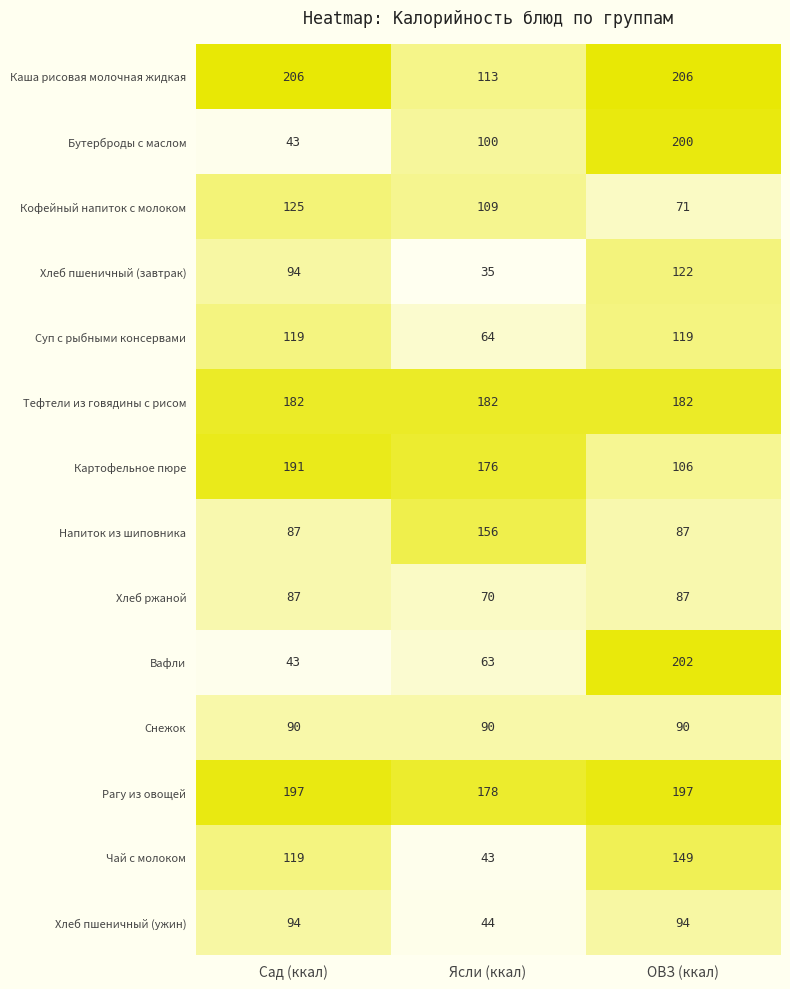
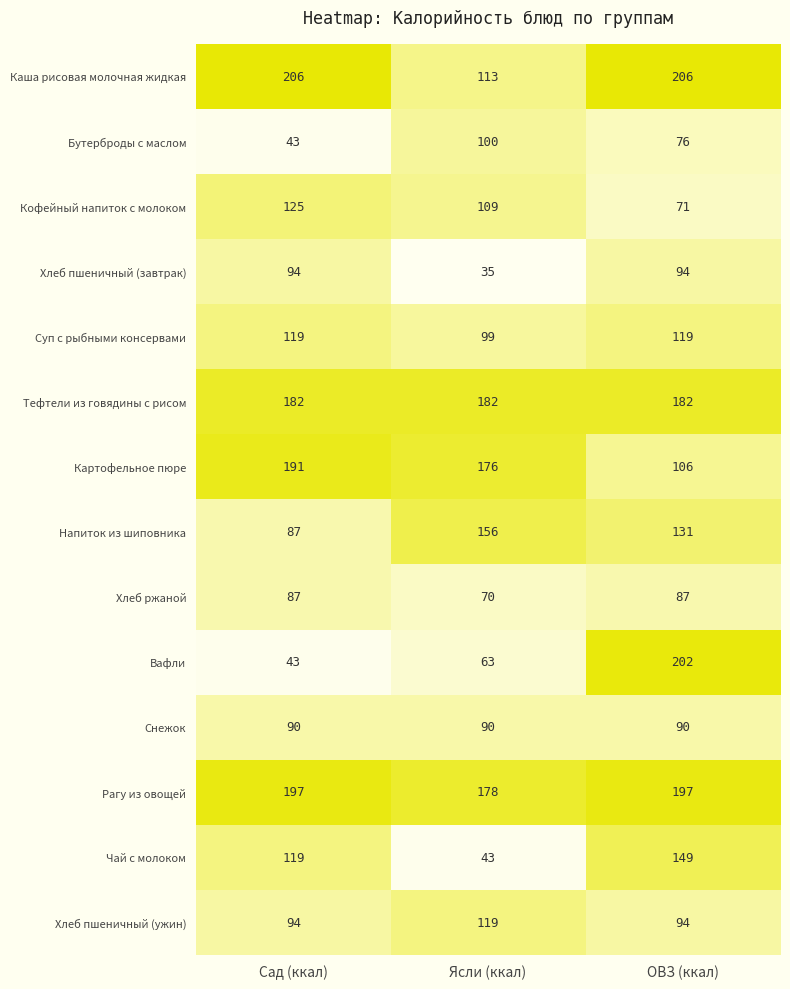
Бутерброды с маслом, ОВЗ (ккал): 200 -> 76
Хлеб пшеничный (завтрак), ОВЗ (ккал): 122 -> 94
Суп с рыбными консервами, Ясли (ккал): 64 -> 99
Напиток из шиповника, ОВЗ (ккал): 87 -> 131
Хлеб пшеничный (ужин), Ясли (ккал): 44 -> 119
